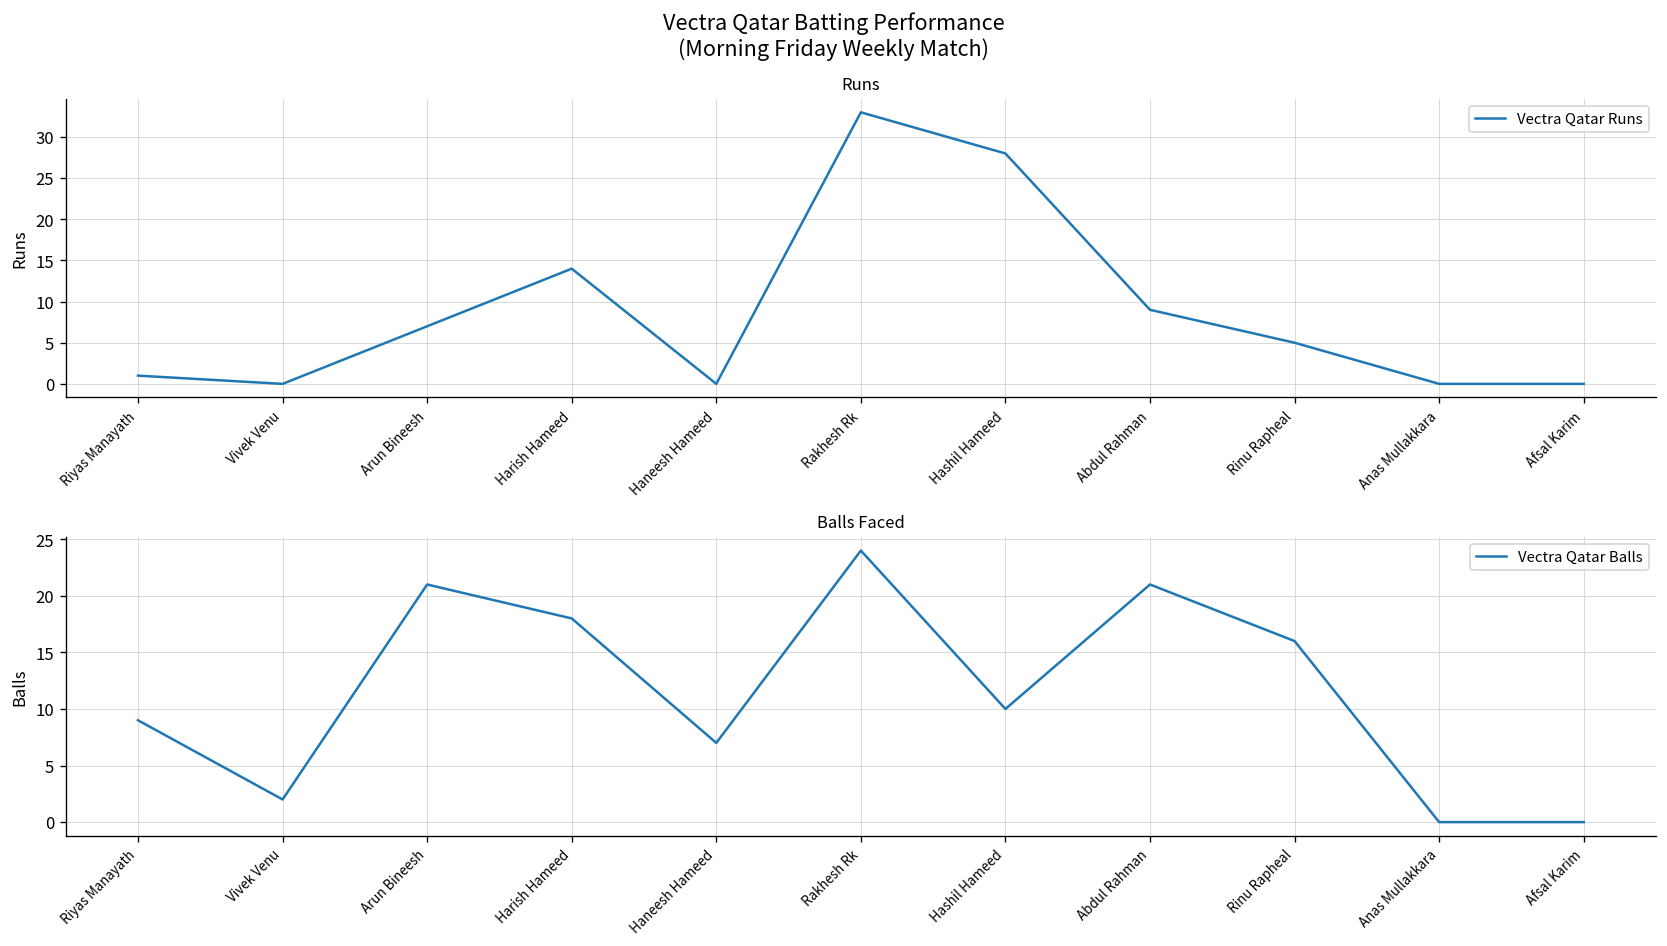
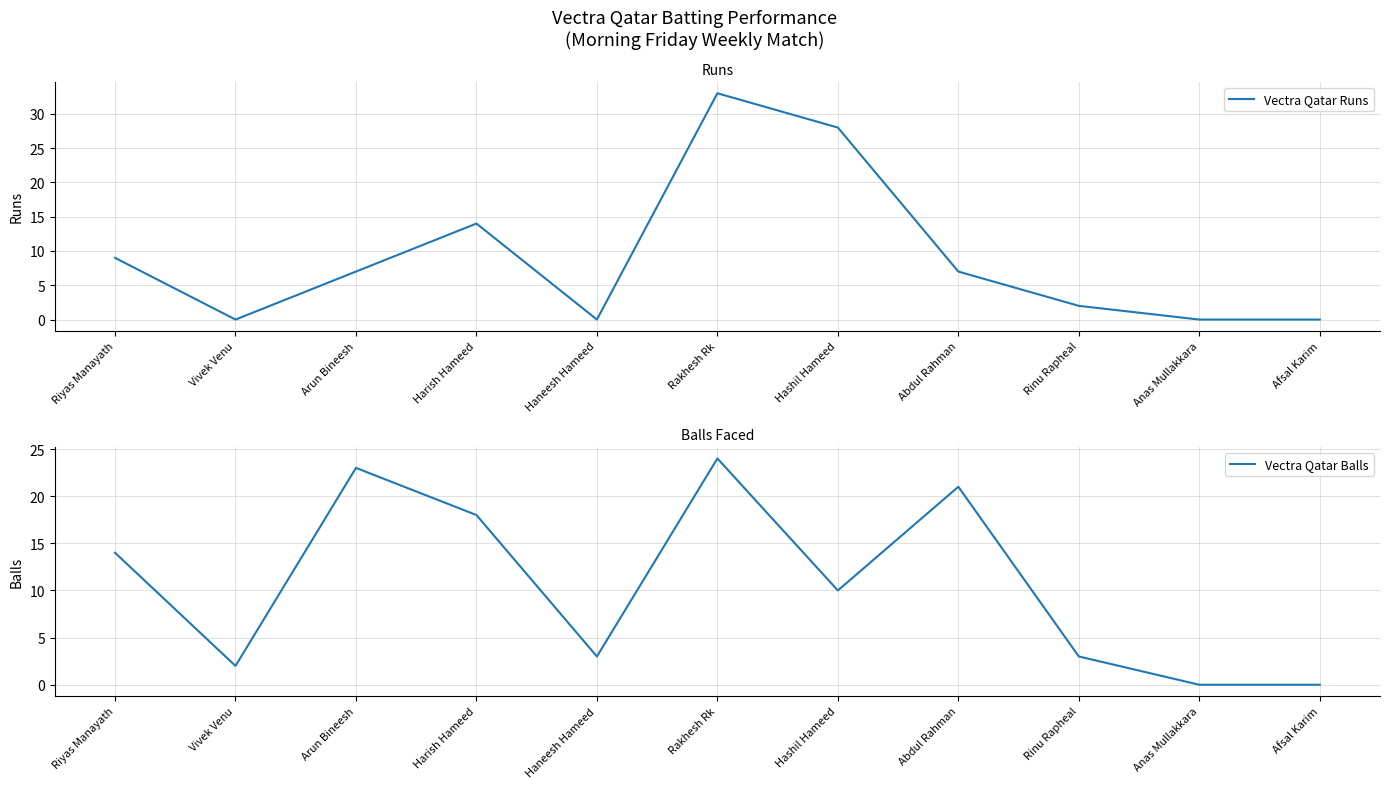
Runs, Riyas Manayath: 1 -> 9
Runs, Abdul Rahman: 9 -> 7
Runs, Rinu Rapheal: 5 -> 2
Balls Faced, Riyas Manayath: 9 -> 14
Balls Faced, Arun Bineesh: 21 -> 23
Balls Faced, Haneesh Hameed: 7 -> 3
Balls Faced, Rinu Rapheal: 16 -> 3
